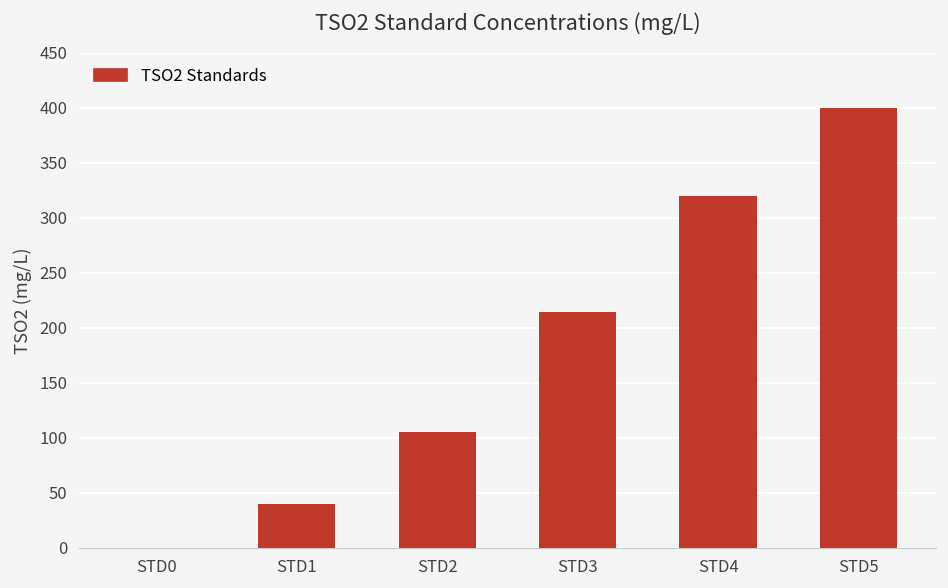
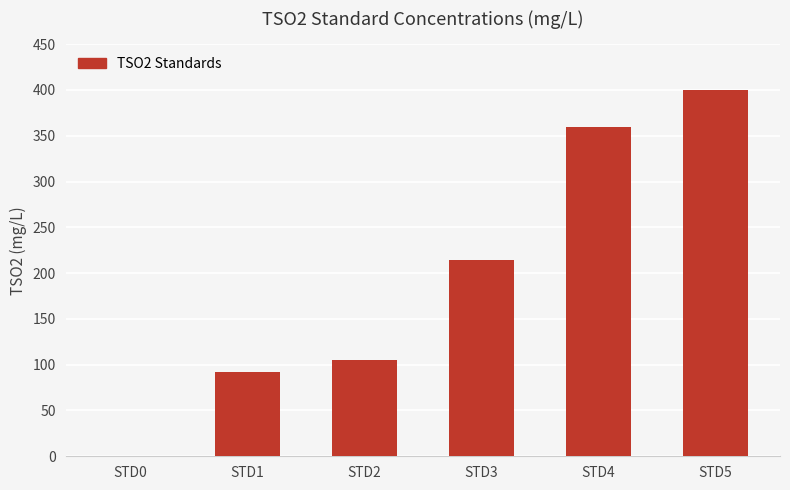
STD1: 40 -> 90
STD4: 320 -> 360
